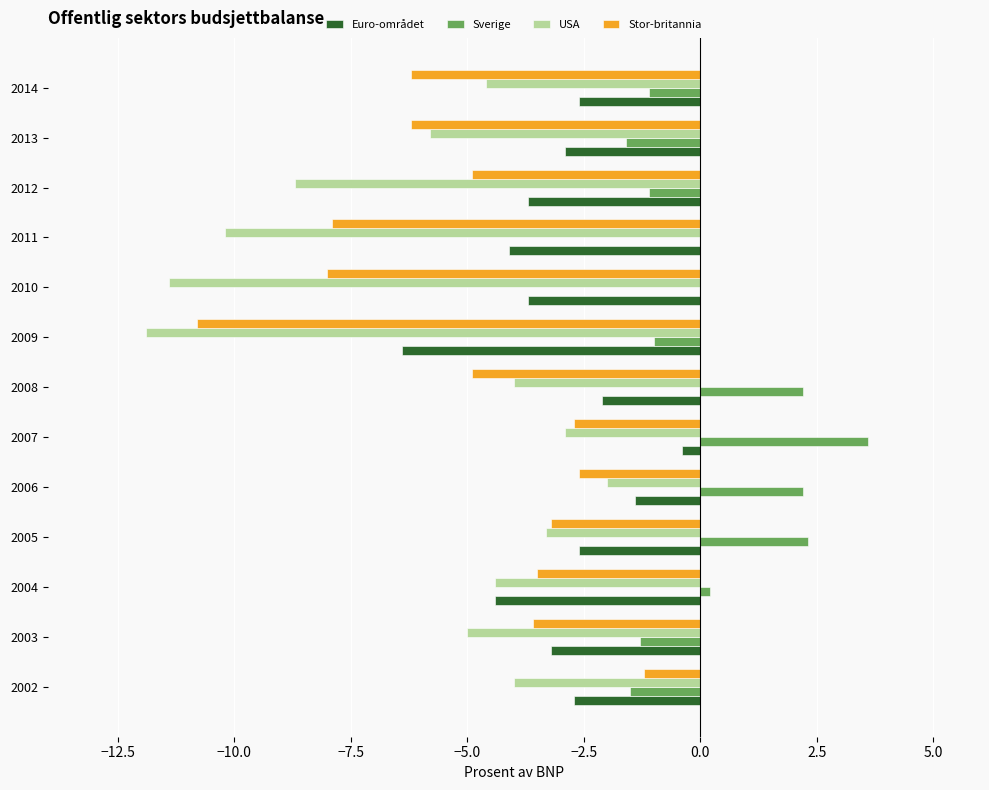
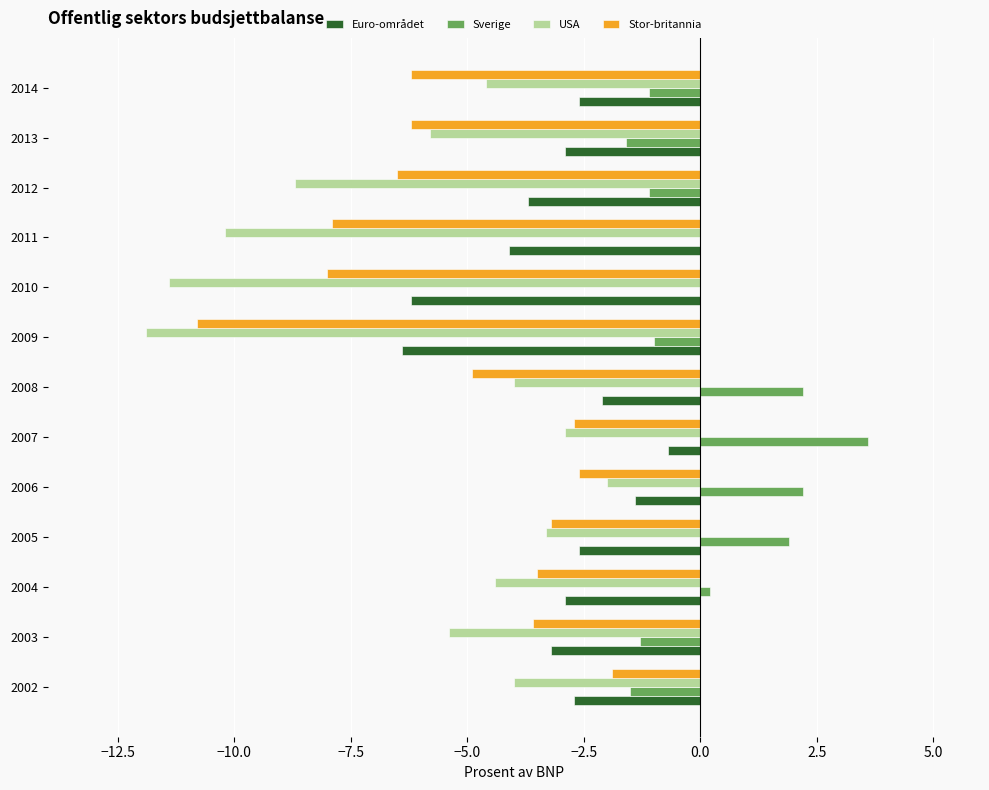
Stor-britannia, 2012: -4.9 -> -6.5
Euro-området, 2010: -3.7 -> -6.2
Euro-området, 2007: -0.4 -> -0.7
Sverige, 2005: 2.3 -> 1.9
Euro-området, 2004: -4.4 -> -2.9
USA, 2003: -5.0 -> -5.4
Stor-britannia, 2002: -1.2 -> -1.9
